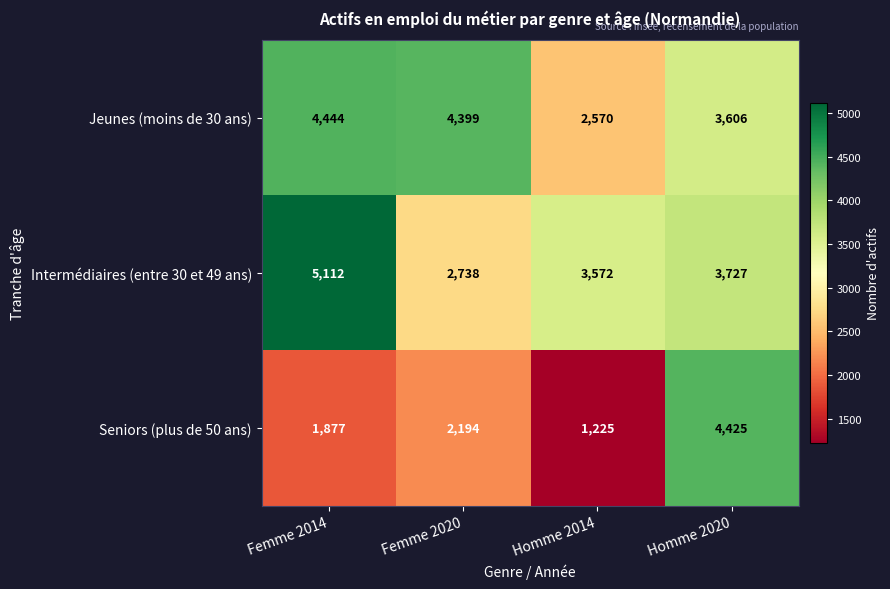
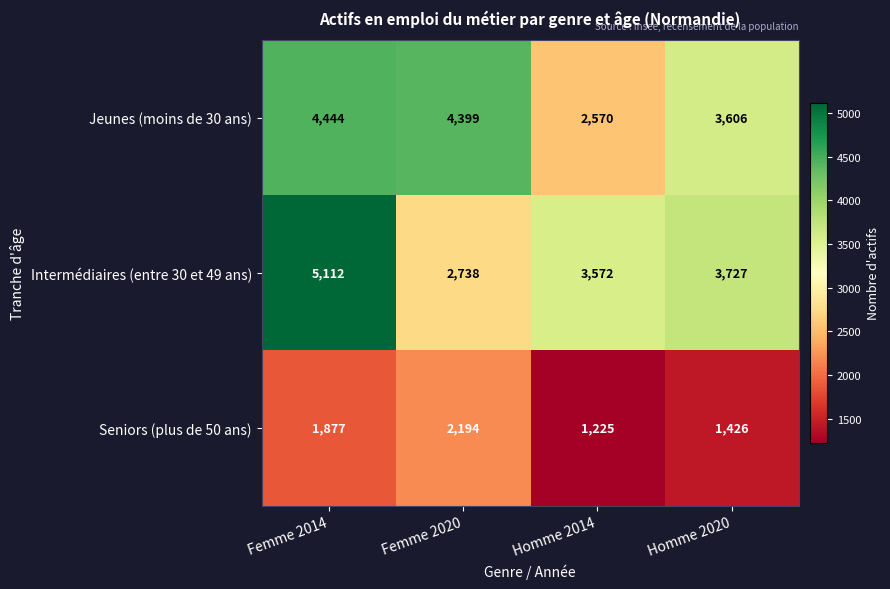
Seniors (plus de 50 ans), Homme 2020: 4,425 -> 1,426
